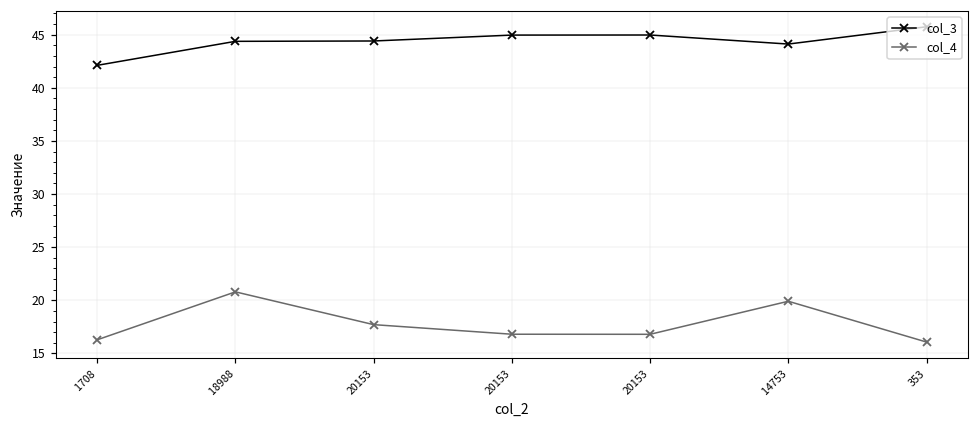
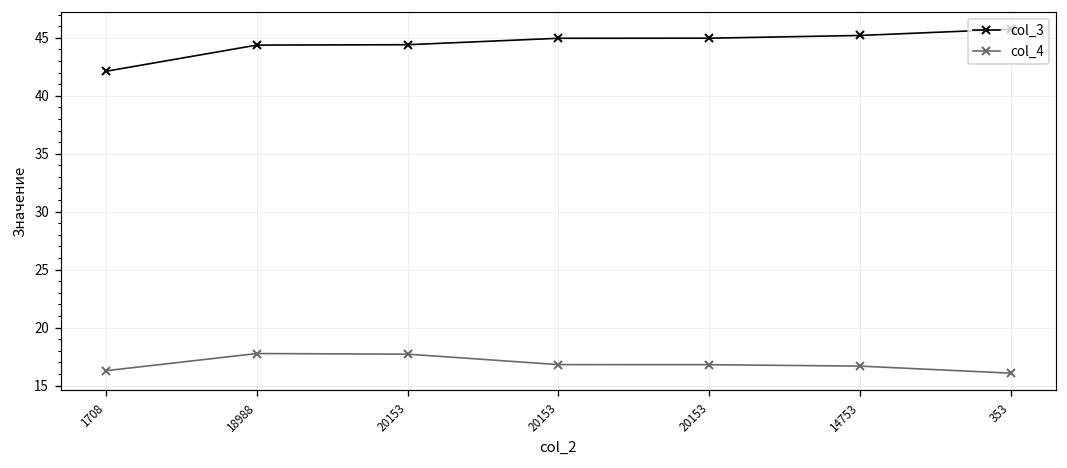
col_4, 18988: 21 -> 18
col_3, 14753: 44 -> 45
col_4, 14753: 20 -> 17
